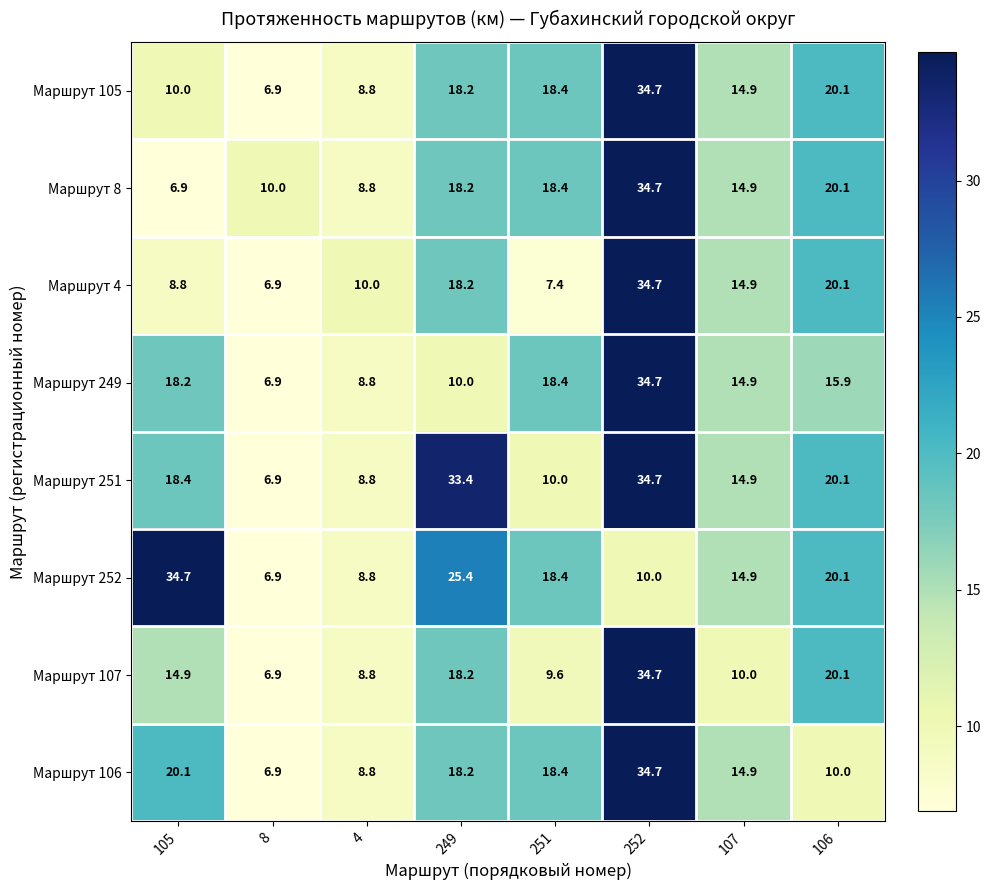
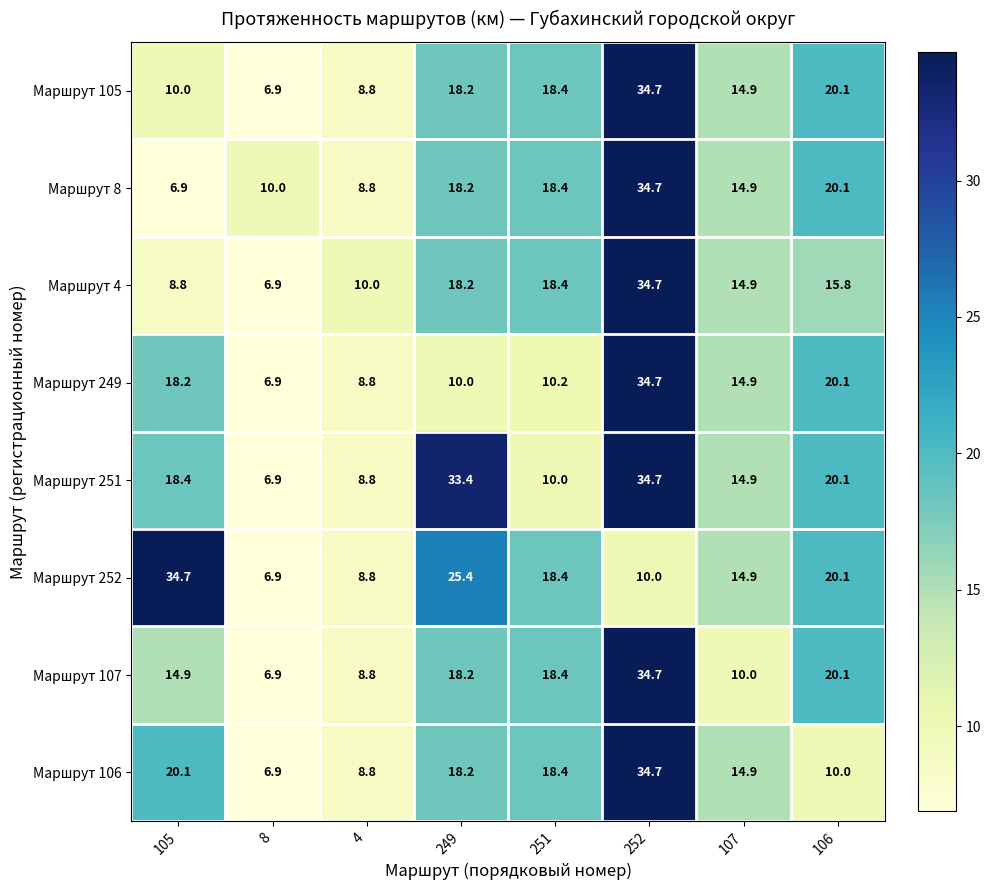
Маршрут 4, 251: 7.4 -> 18.4
Маршрут 4, 106: 20.1 -> 15.8
Маршрут 249, 251: 18.4 -> 10.2
Маршрут 249, 106: 15.9 -> 20.1
Маршрут 107, 251: 9.6 -> 18.4
